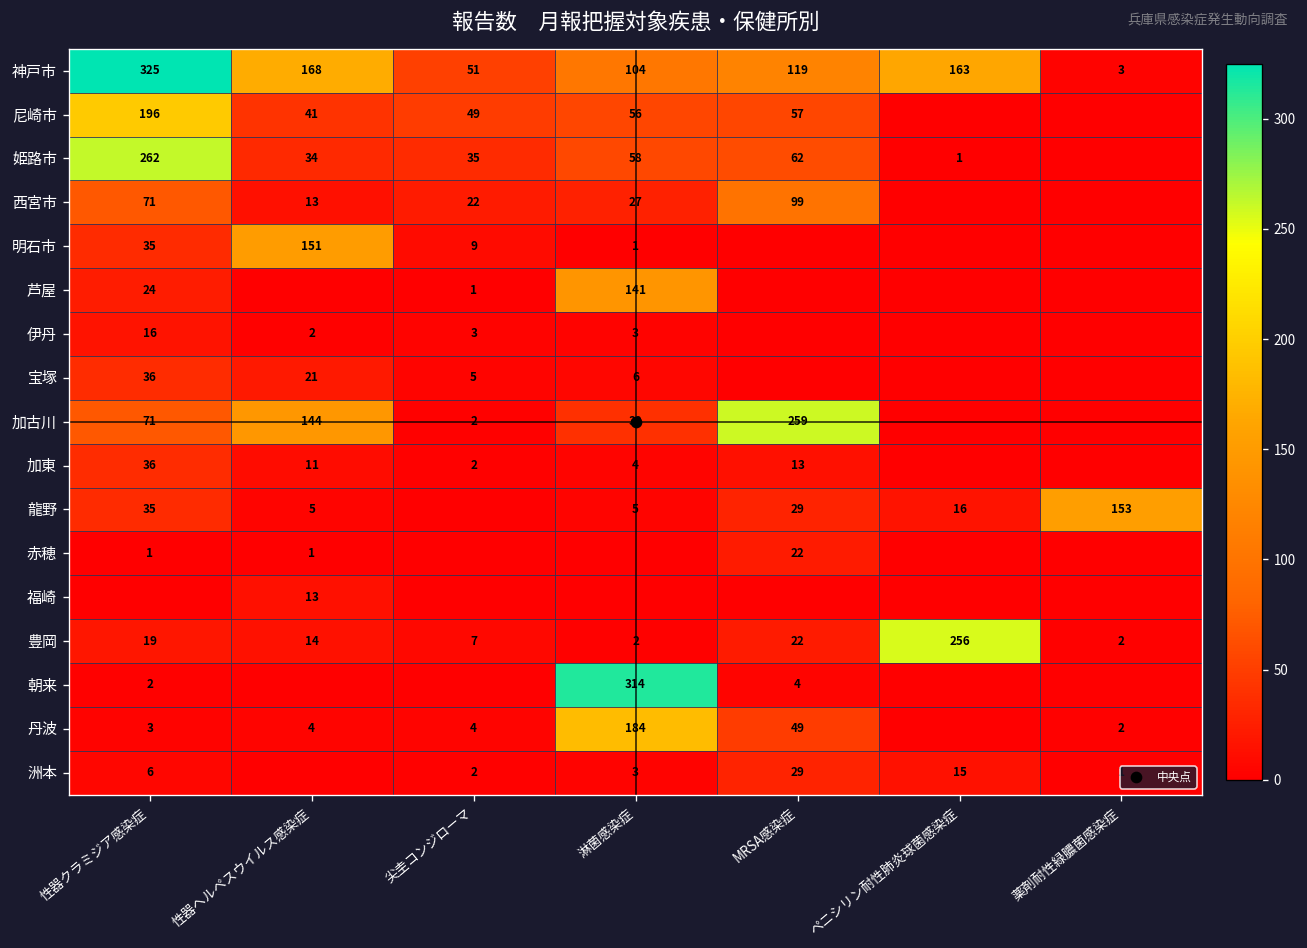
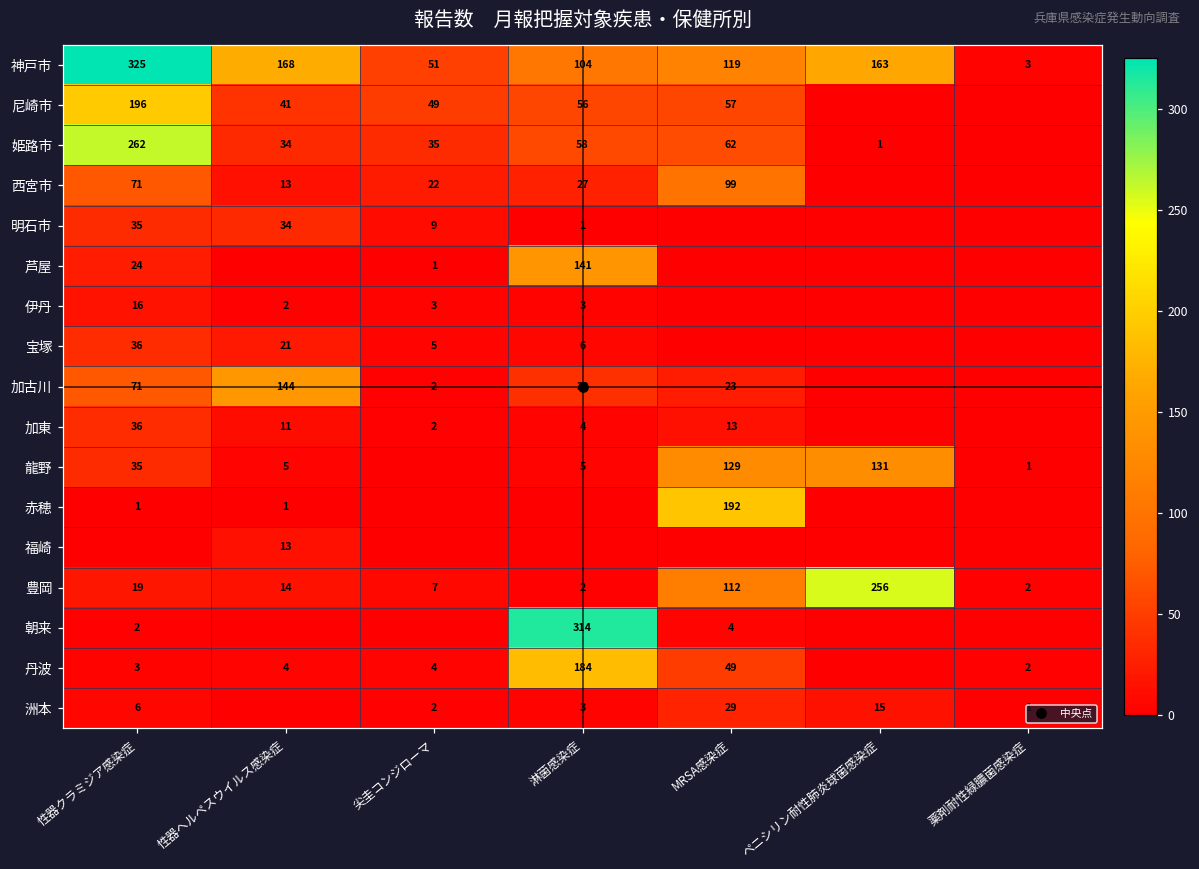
明石市, 性器ヘルペスウイルス感染症: 151 -> 34
加古川, MRSA感染症: 259 -> 23
龍野, MRSA感染症: 29 -> 129
龍野, ペニシリン耐性肺炎球菌感染症: 16 -> 131
龍野, 薬剤耐性緑膿菌感染症: 153 -> 1
赤穂, MRSA感染症: 22 -> 192
豊岡, MRSA感染症: 22 -> 112
